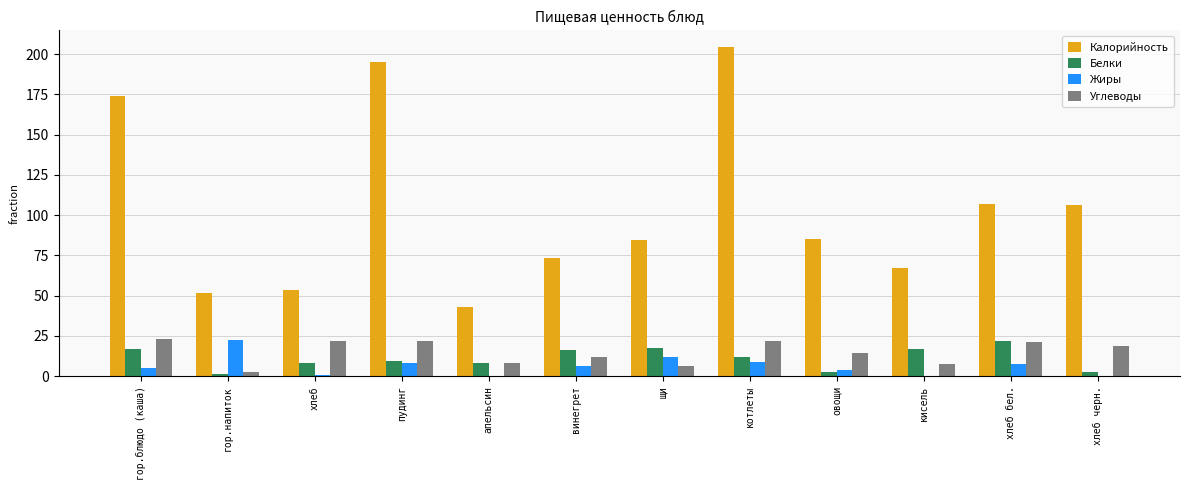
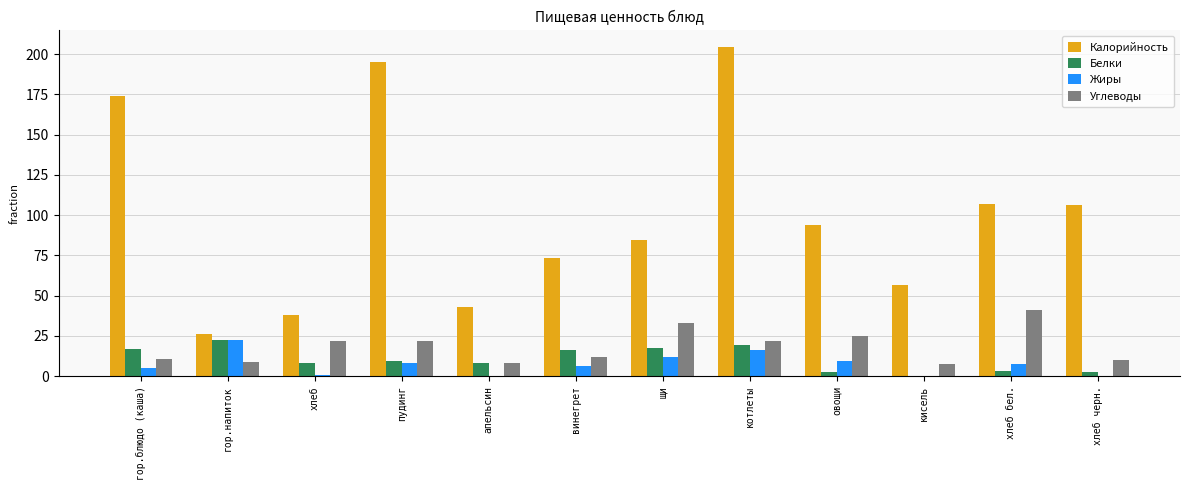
Углеводы, гор.блюдо (каша): 23 -> 11
Калорийность, гор.напиток: 52 -> 26
Белки, гор.напиток: 2 -> 23
Углеводы, гор.напиток: 3 -> 9
Калорийность, хлеб: 54 -> 38
Углеводы, щи: 6 -> 33
Белки, котлеты: 12 -> 20
Жиры, котлеты: 9 -> 16
Калорийность, овощи: 85 -> 94
Жиры, овощи: 4 -> 10
Углеводы, овощи: 15 -> 25
Калорийность, кисель: 67 -> 57
Белки, кисель: 17 -> 0
Белки, хлеб бел.: 22 -> 3
Углеводы, хлеб бел.: 21 -> 41
Углеводы, хлеб черн.: 19 -> 10
